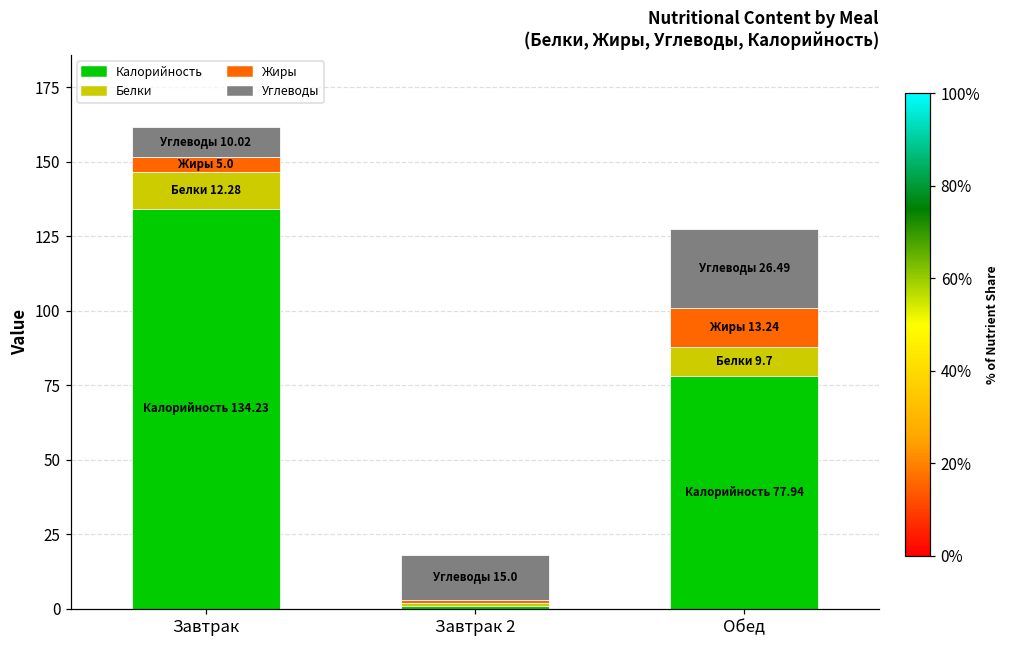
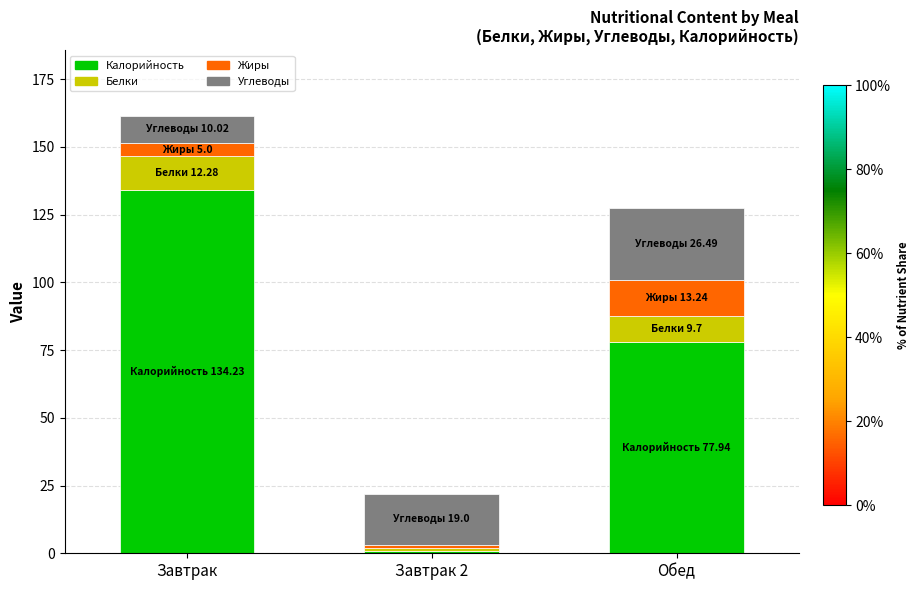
Углеводы, Завтрак 2: 15.0 -> 19.0
